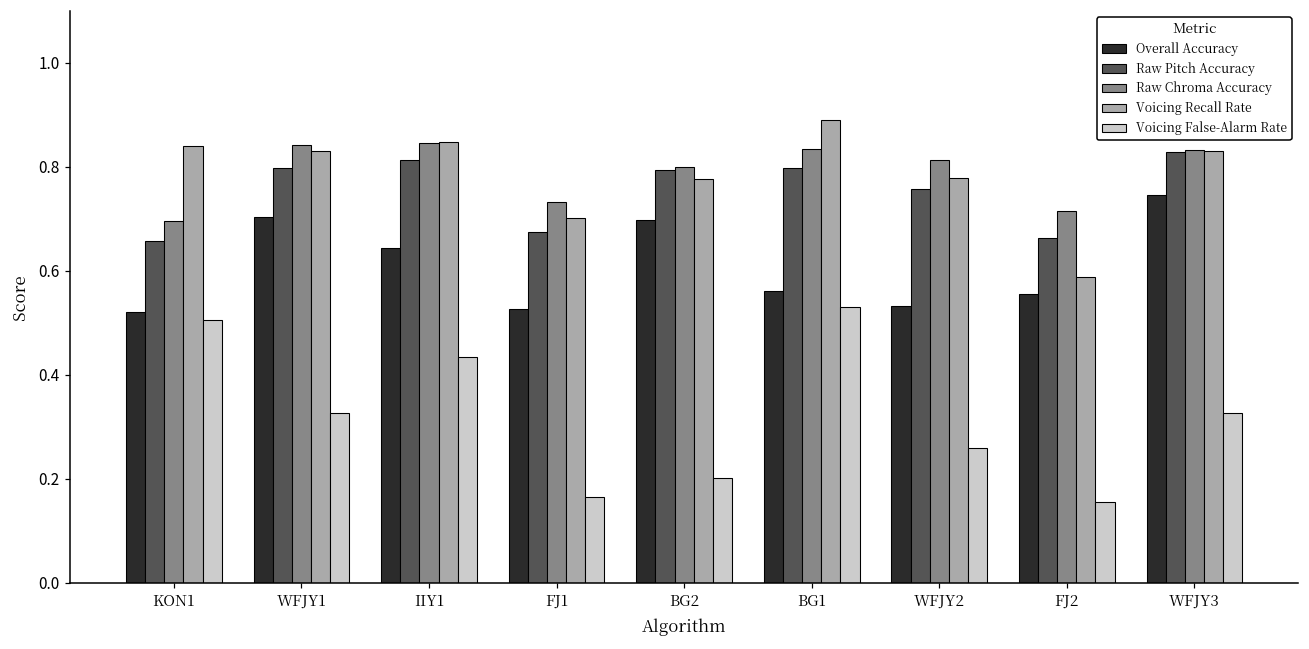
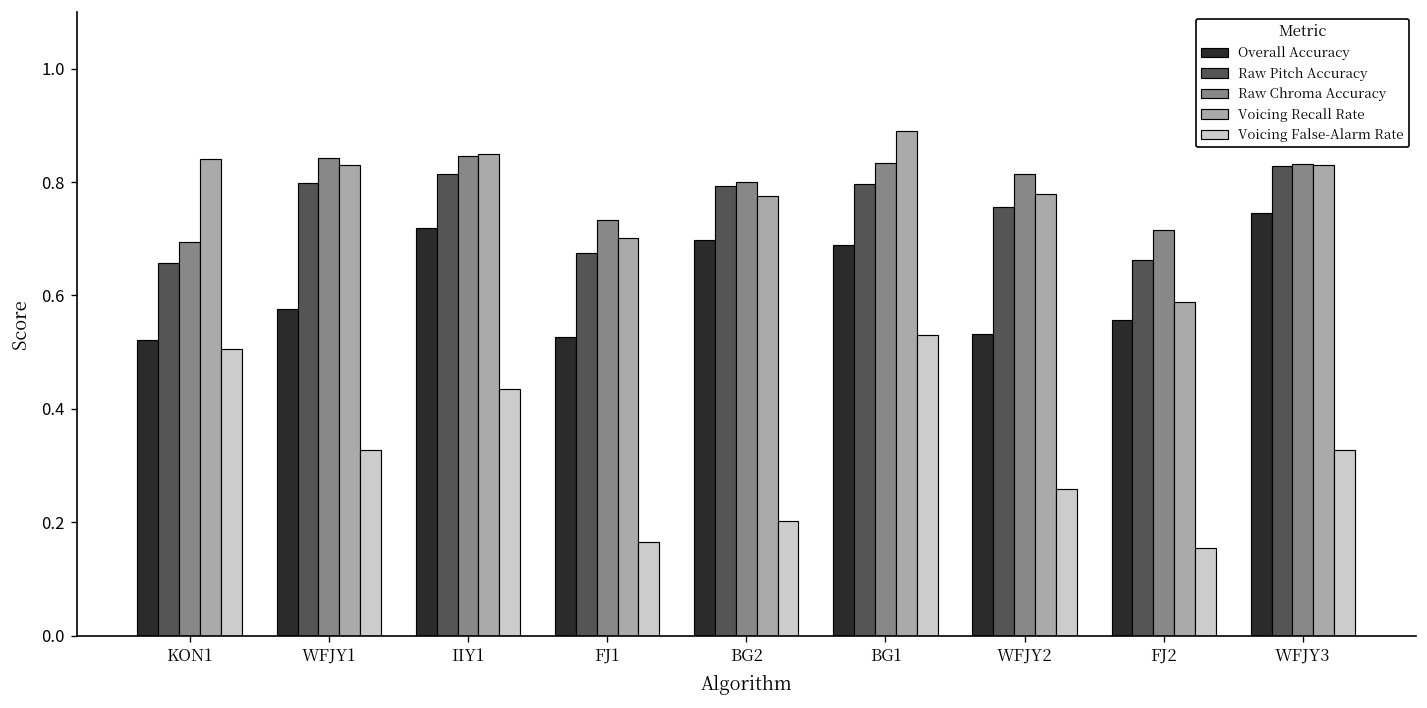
Overall Accuracy, WFJY1: 0.70 -> 0.58
Overall Accuracy, IIY1: 0.64 -> 0.72
Overall Accuracy, BG1: 0.56 -> 0.69
